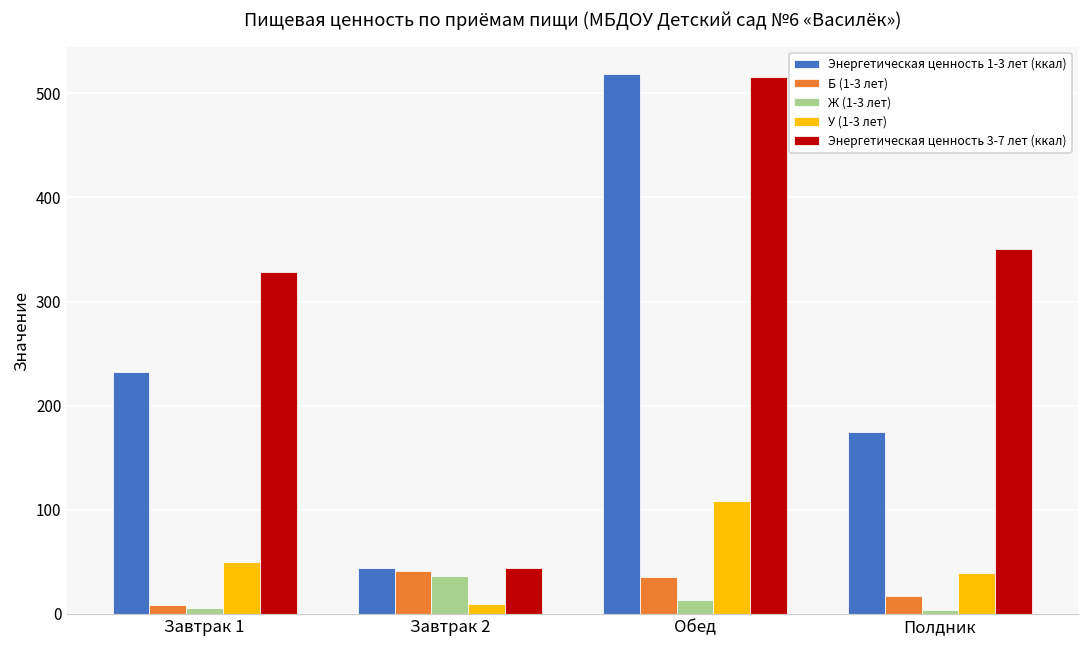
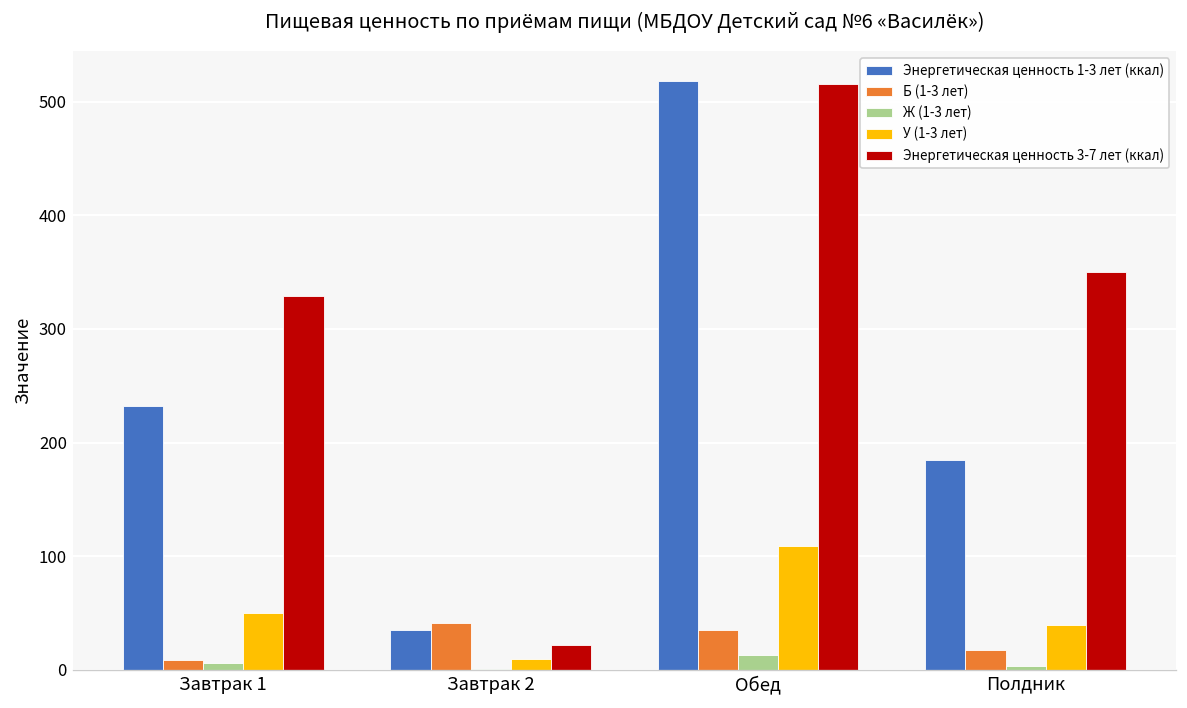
Энергетическая ценность 1-3 лет (ккал), Завтрак 2: 44 -> 35
Ж (1-3 лет), Завтрак 2: 40 -> 0
Энергетическая ценность 3-7 лет (ккал), Завтрак 2: 40 -> 20
Энергетическая ценность 1-3 лет (ккал), Полдник: 175 -> 185
